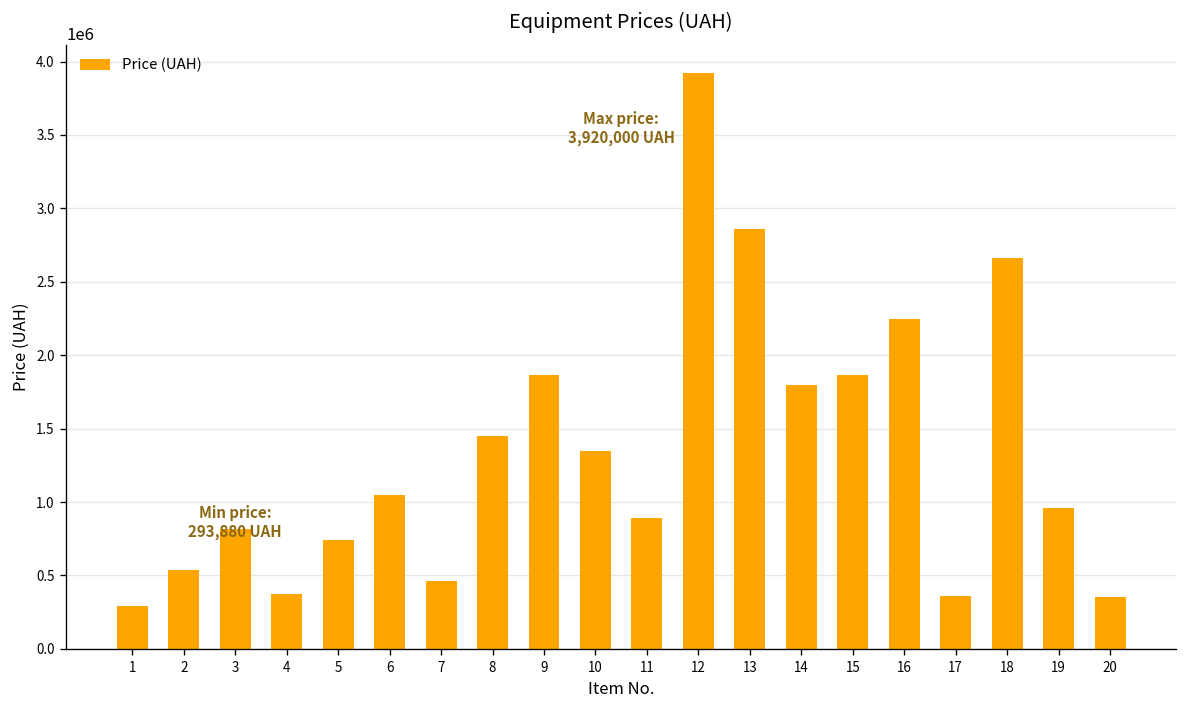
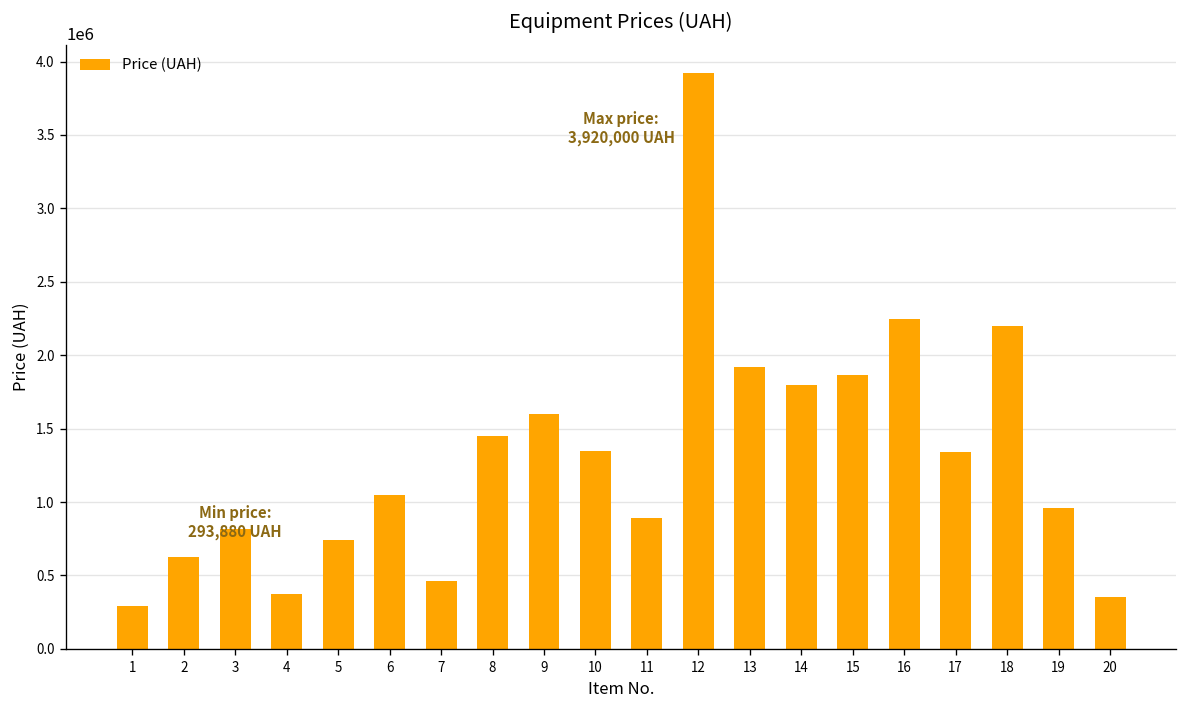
2: 540000 -> 620000
9: 1870000 -> 1600000
13: 2860000 -> 1920000
17: 360000 -> 1340000
18: 2660000 -> 2200000
